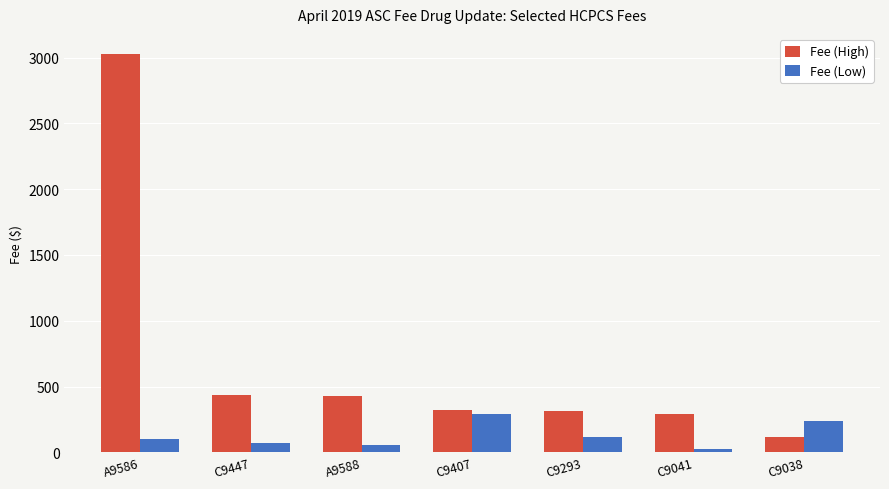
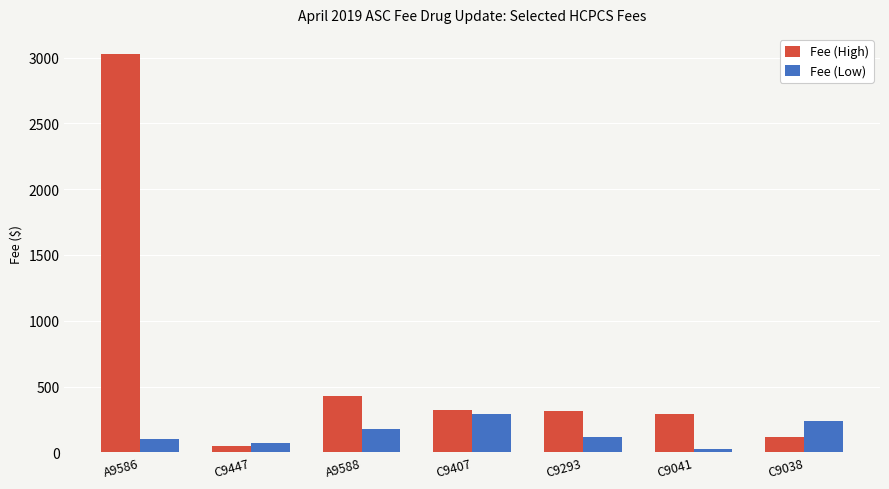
Fee (High), C9447: 440 -> 50
Fee (Low), A9588: 50 -> 170
